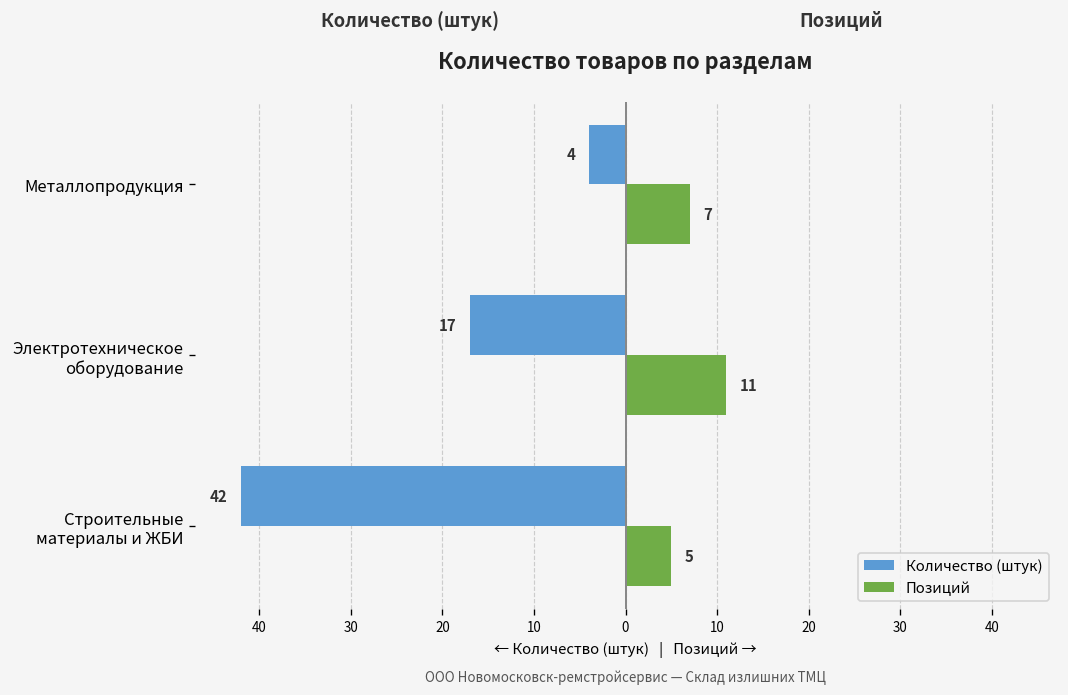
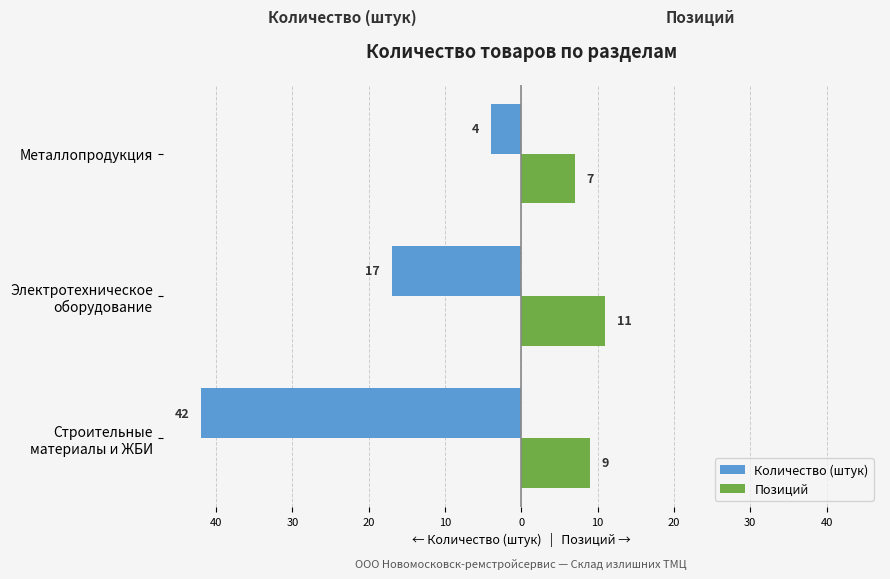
Позиций, Строительные материалы и ЖБИ: 5 -> 9
